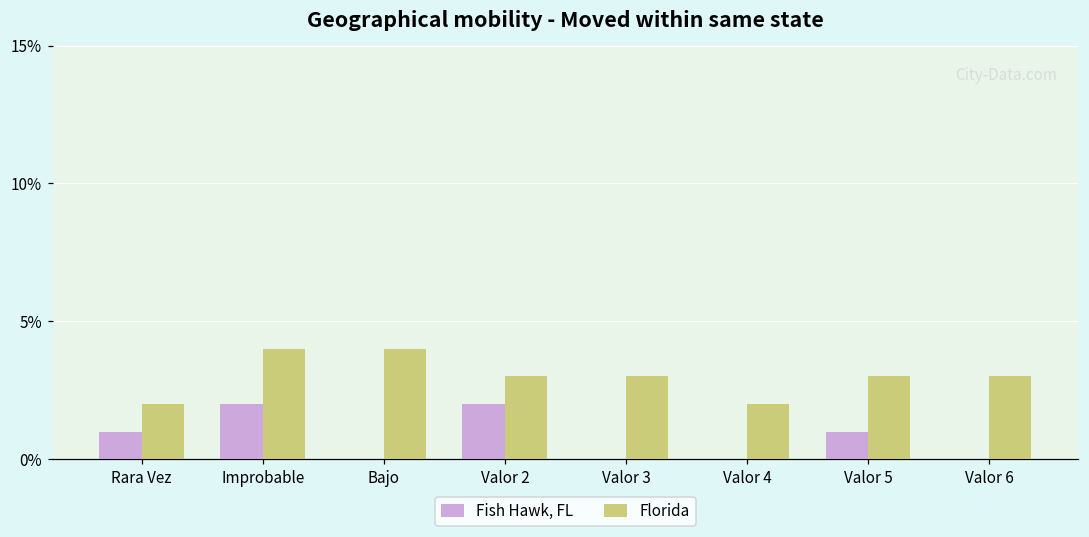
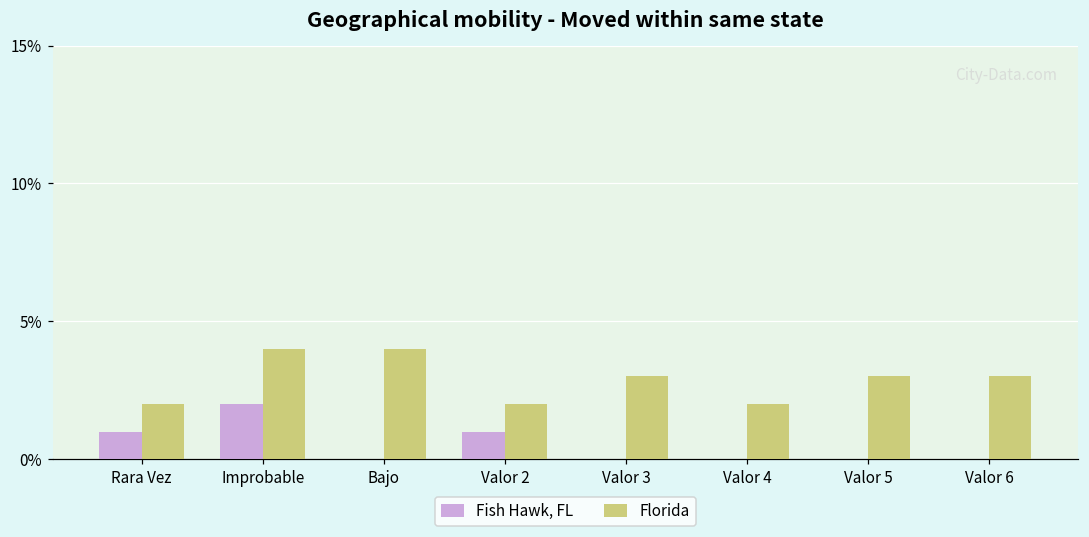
Fish Hawk, FL, Valor 2: 2% -> 1%
Florida, Valor 2: 3% -> 2%
Fish Hawk, FL, Valor 5: 1% -> 0%
